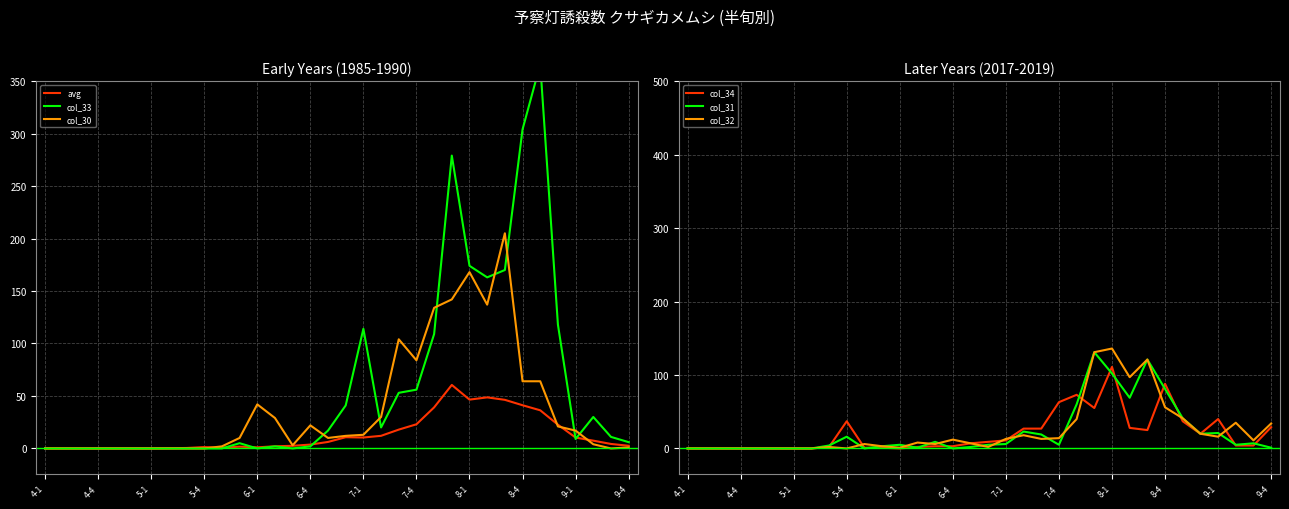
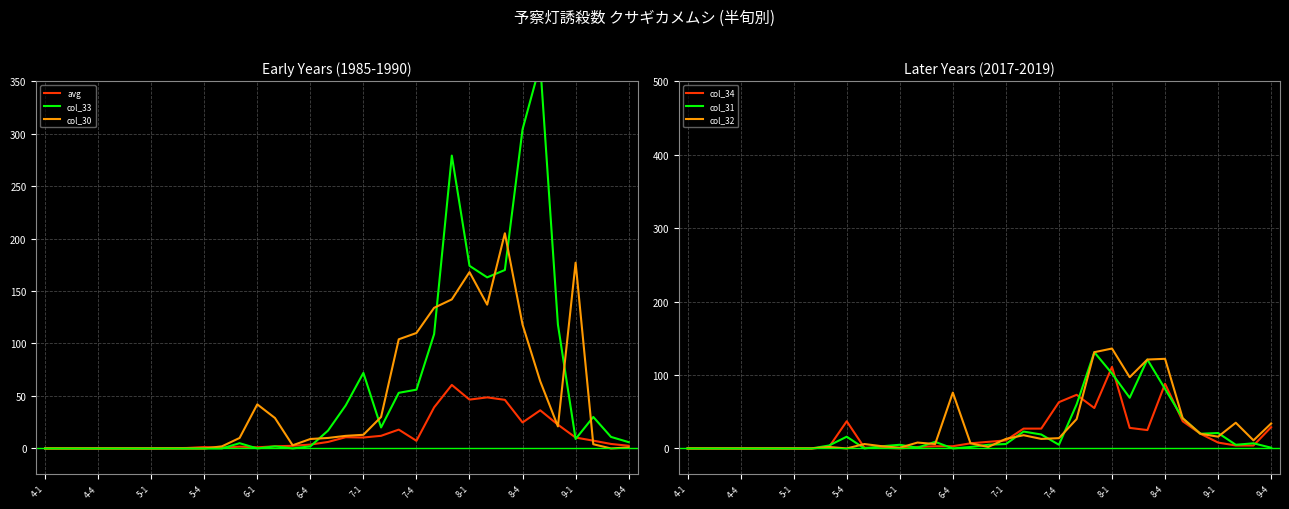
Early Years (1985-1990), col_30, 6-4: 22 -> 9
Early Years (1985-1990), col_33, 7-1: 114 -> 72
Early Years (1985-1990), avg, 7-4: 23 -> 7
Early Years (1985-1990), col_30, 7-4: 84 -> 110
Early Years (1985-1990), avg, 8-4: 41 -> 25
Early Years (1985-1990), col_30, 8-4: 64 -> 118
Early Years (1985-1990), col_30, 9-1: 17 -> 177
Later Years (2017-2019), col_32, 6-4: 10 -> 80
Later Years (2017-2019), col_32, 8-4: 60 -> 120
Later Years (2017-2019), col_34, 9-1: 40 -> 10
